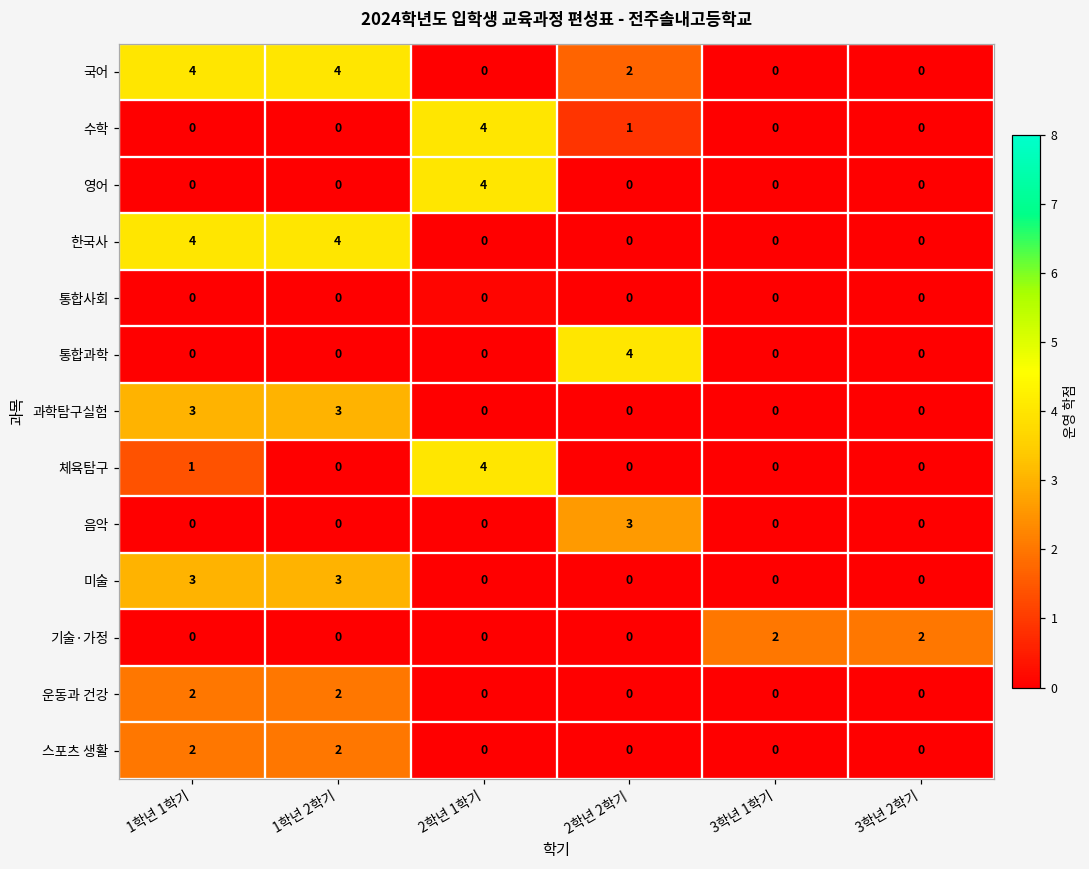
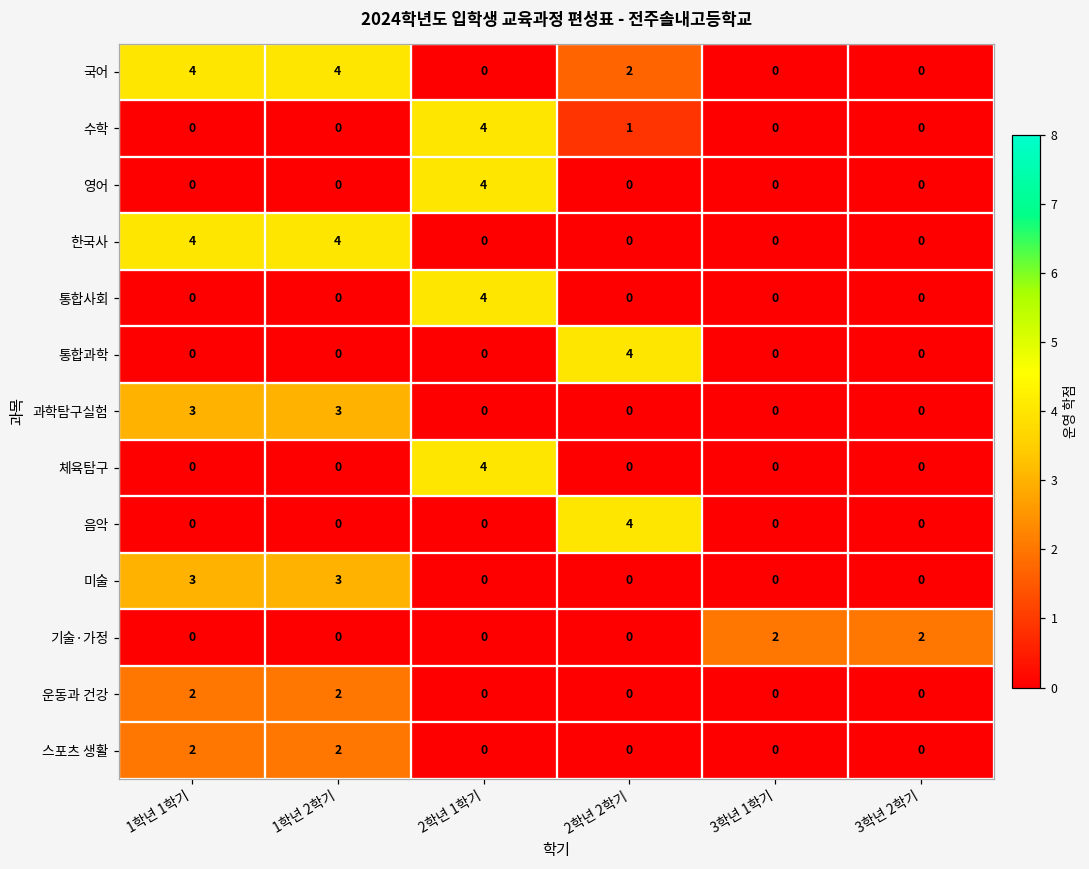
통합사회, 2학년 1학기: 0 -> 4
체육탐구, 1학년 1학기: 1 -> 0
음악, 2학년 2학기: 3 -> 4
